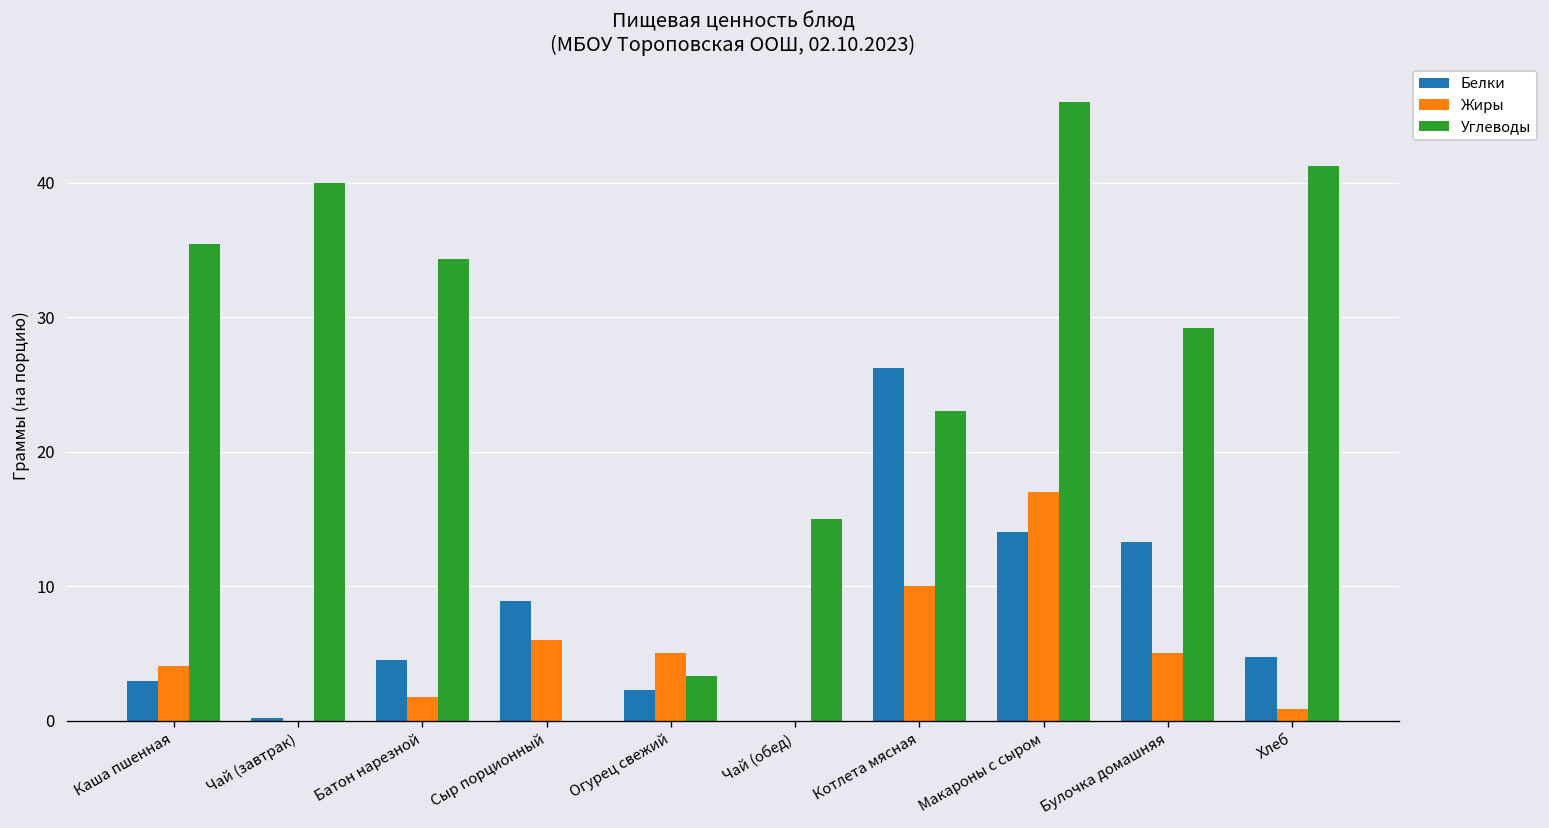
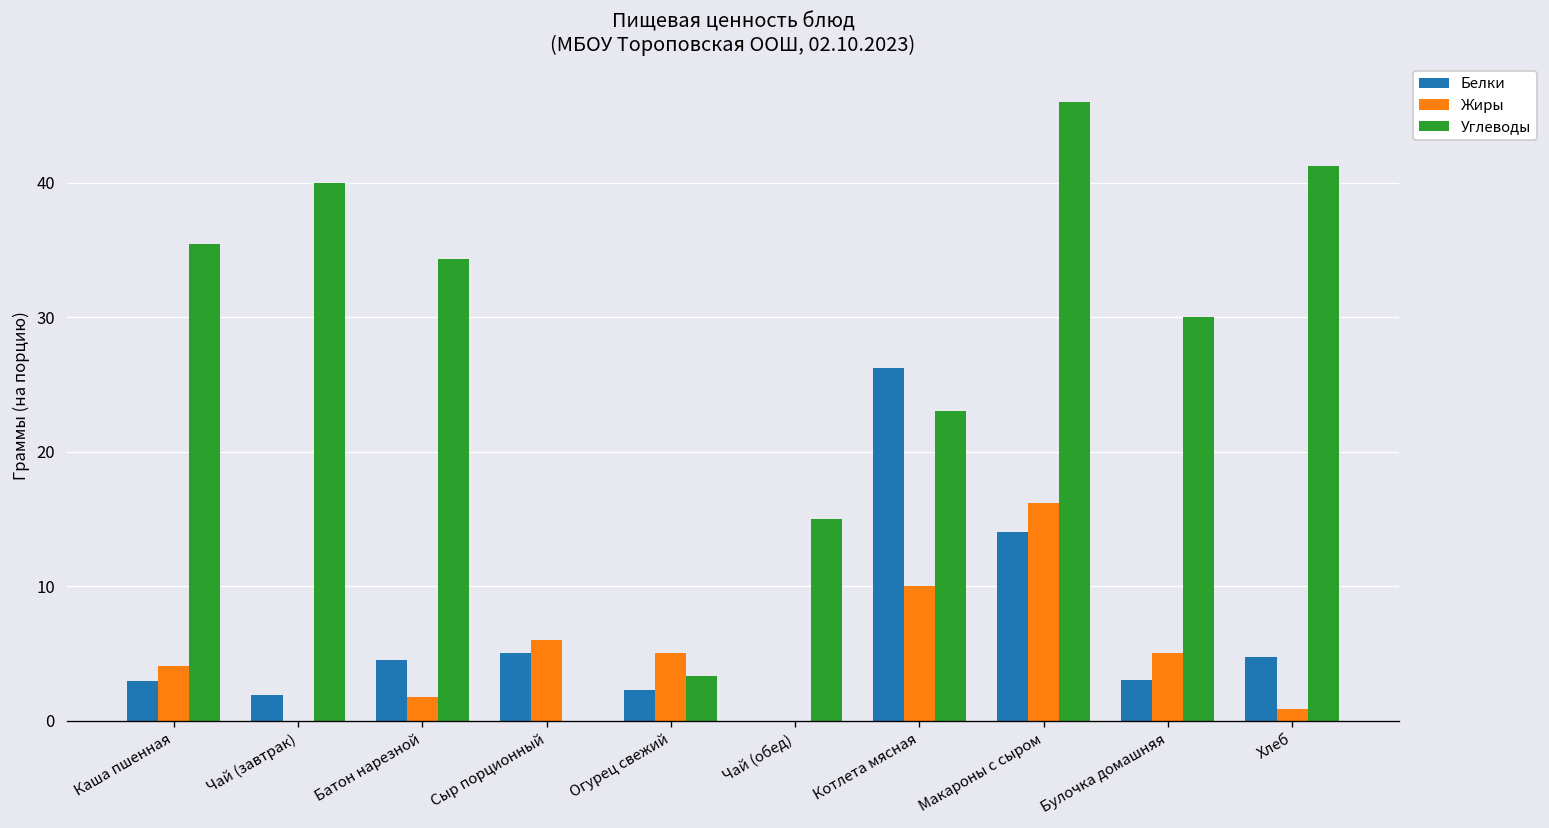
Белки, Чай (завтрак): 0.2 -> 1.9
Белки, Сыр порционный: 8.9 -> 5.0
Жиры, Макароны с сыром: 17.0 -> 16.2
Белки, Булочка домашняя: 13.3 -> 3.0
Углеводы, Булочка домашняя: 29.2 -> 30.0
